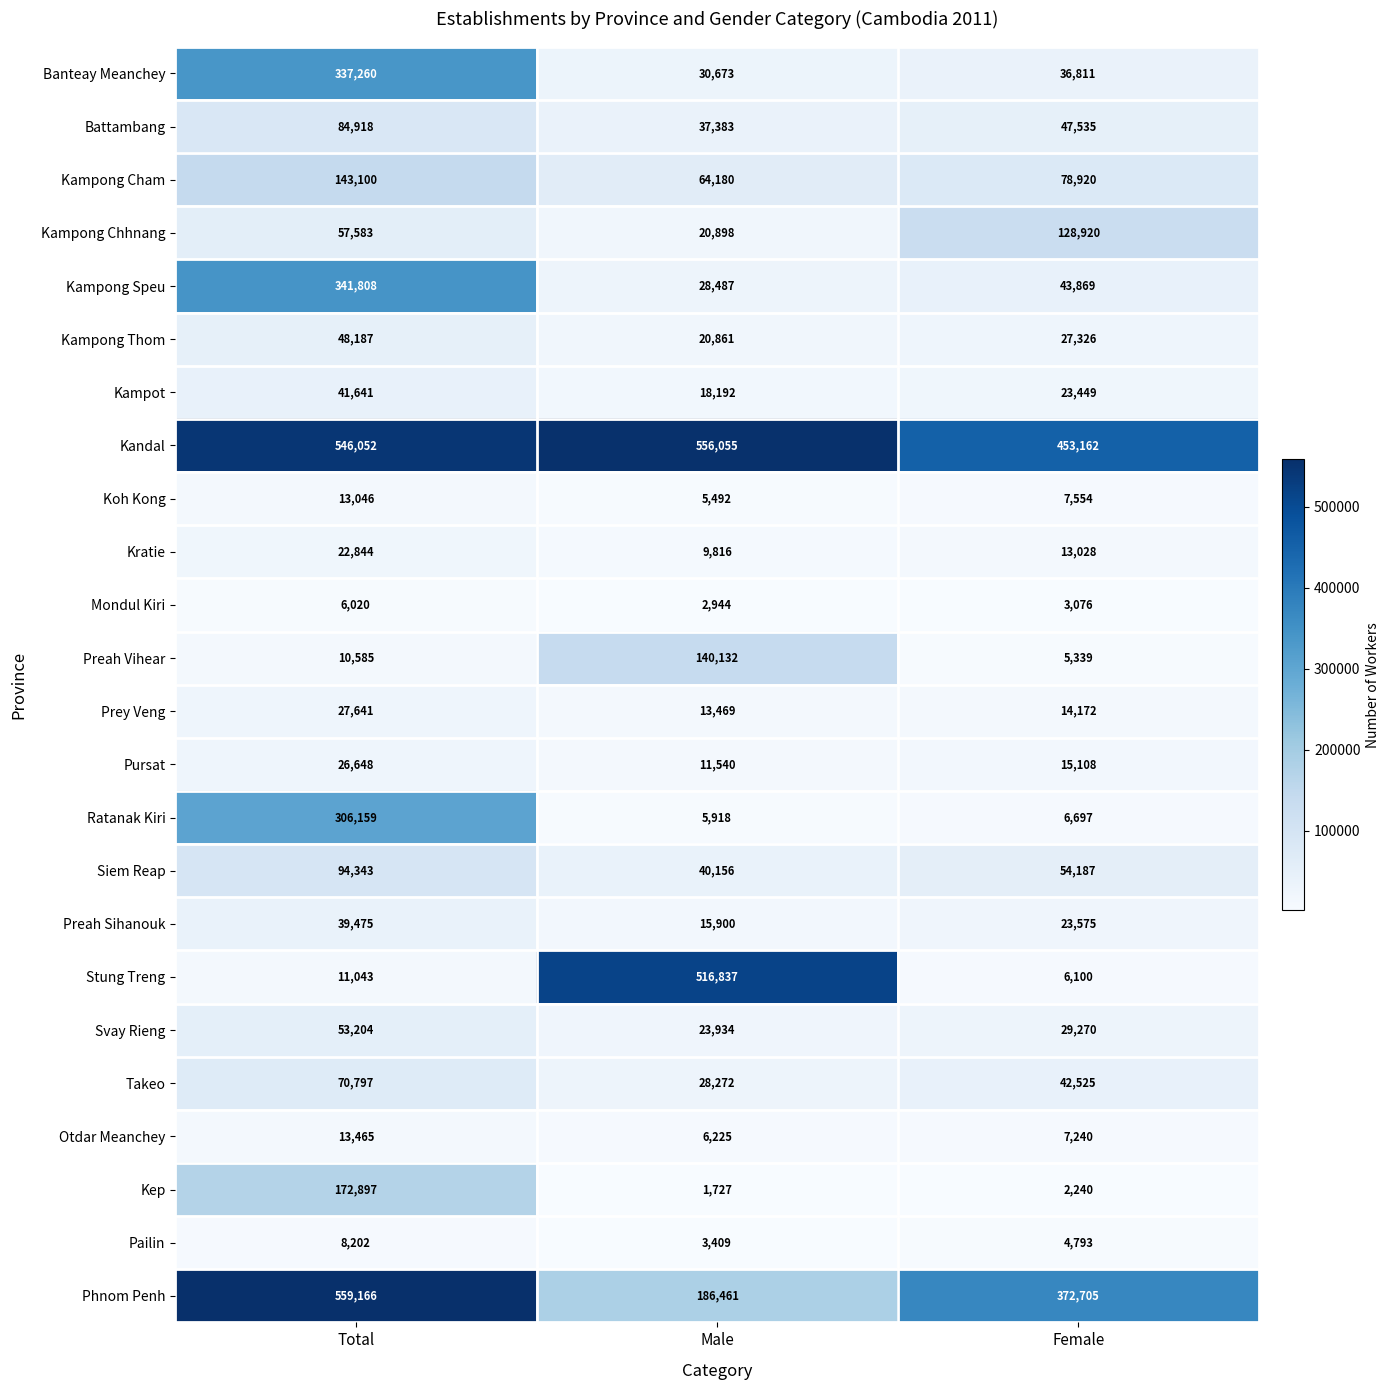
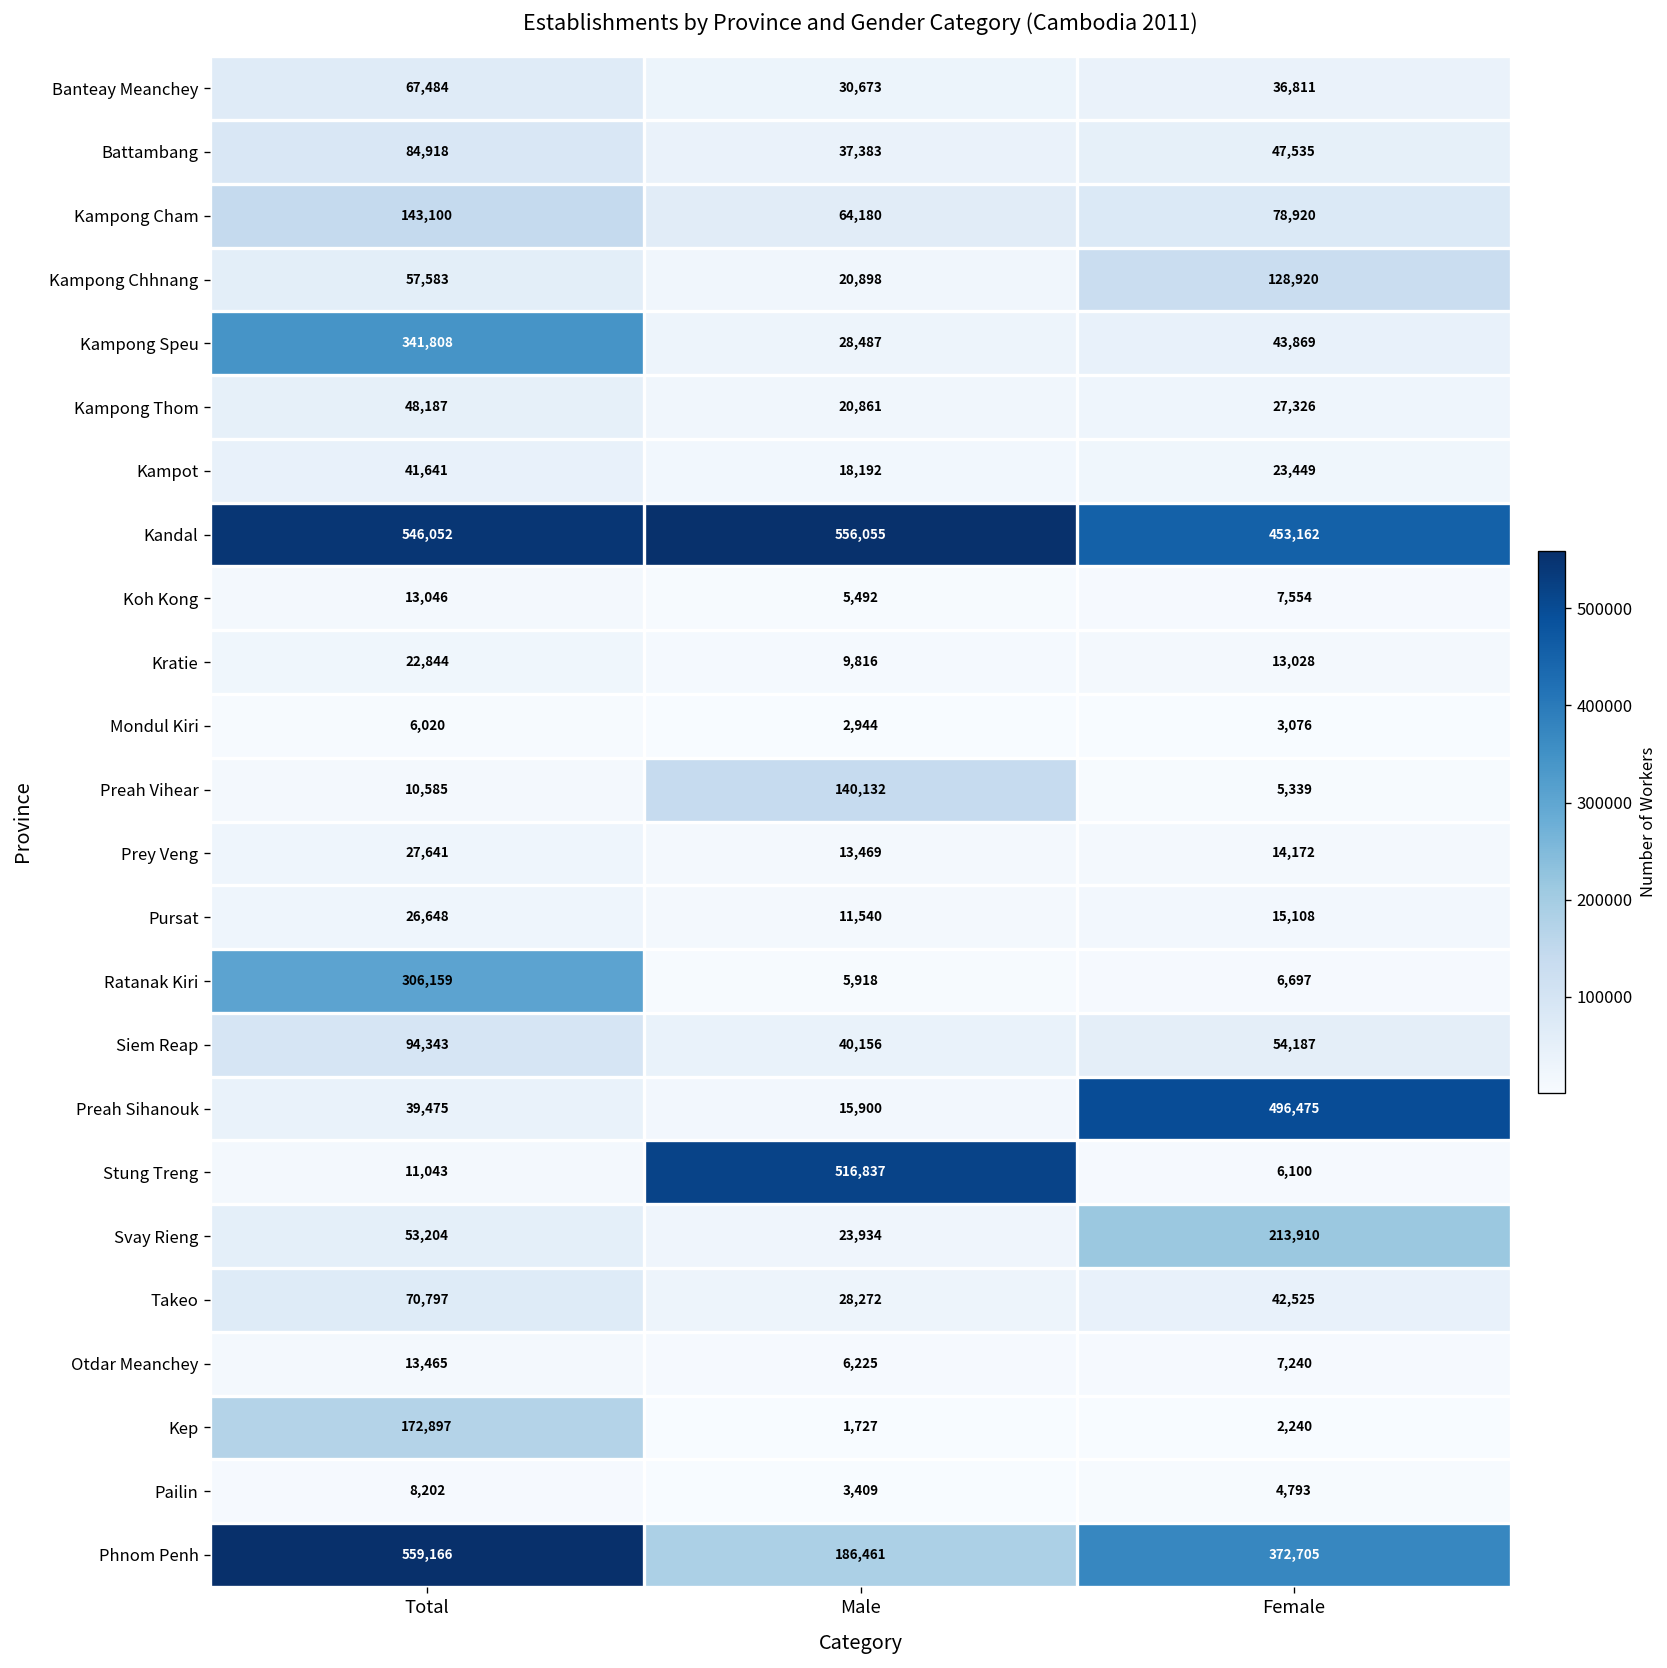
Banteay Meanchey, Total: 337,260 -> 67,484
Preah Sihanouk, Female: 23,575 -> 496,475
Svay Rieng, Female: 29,270 -> 213,910
